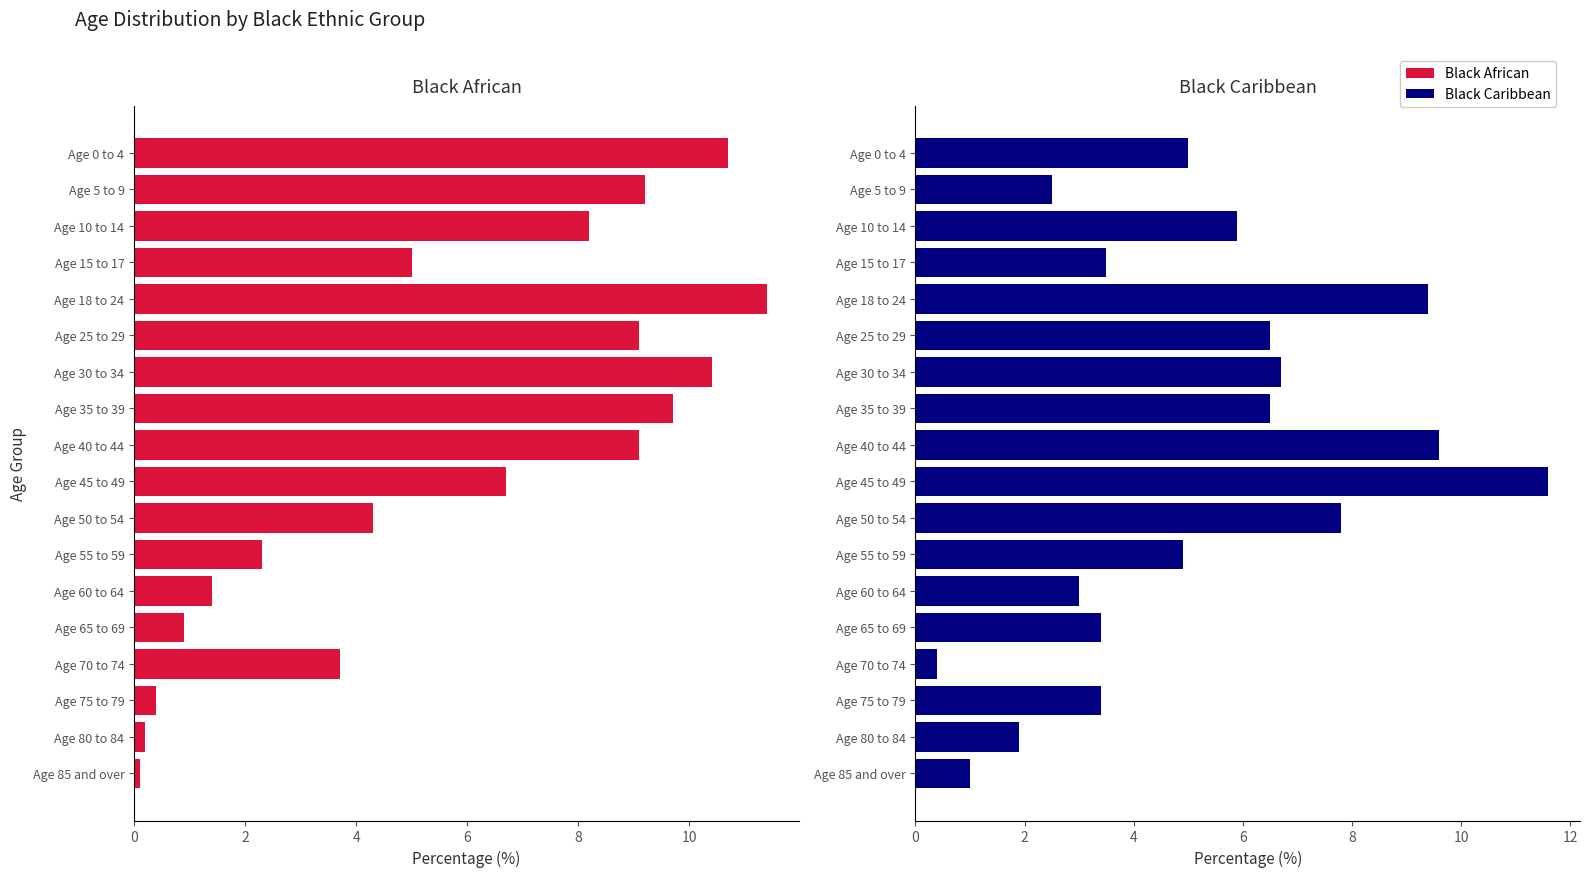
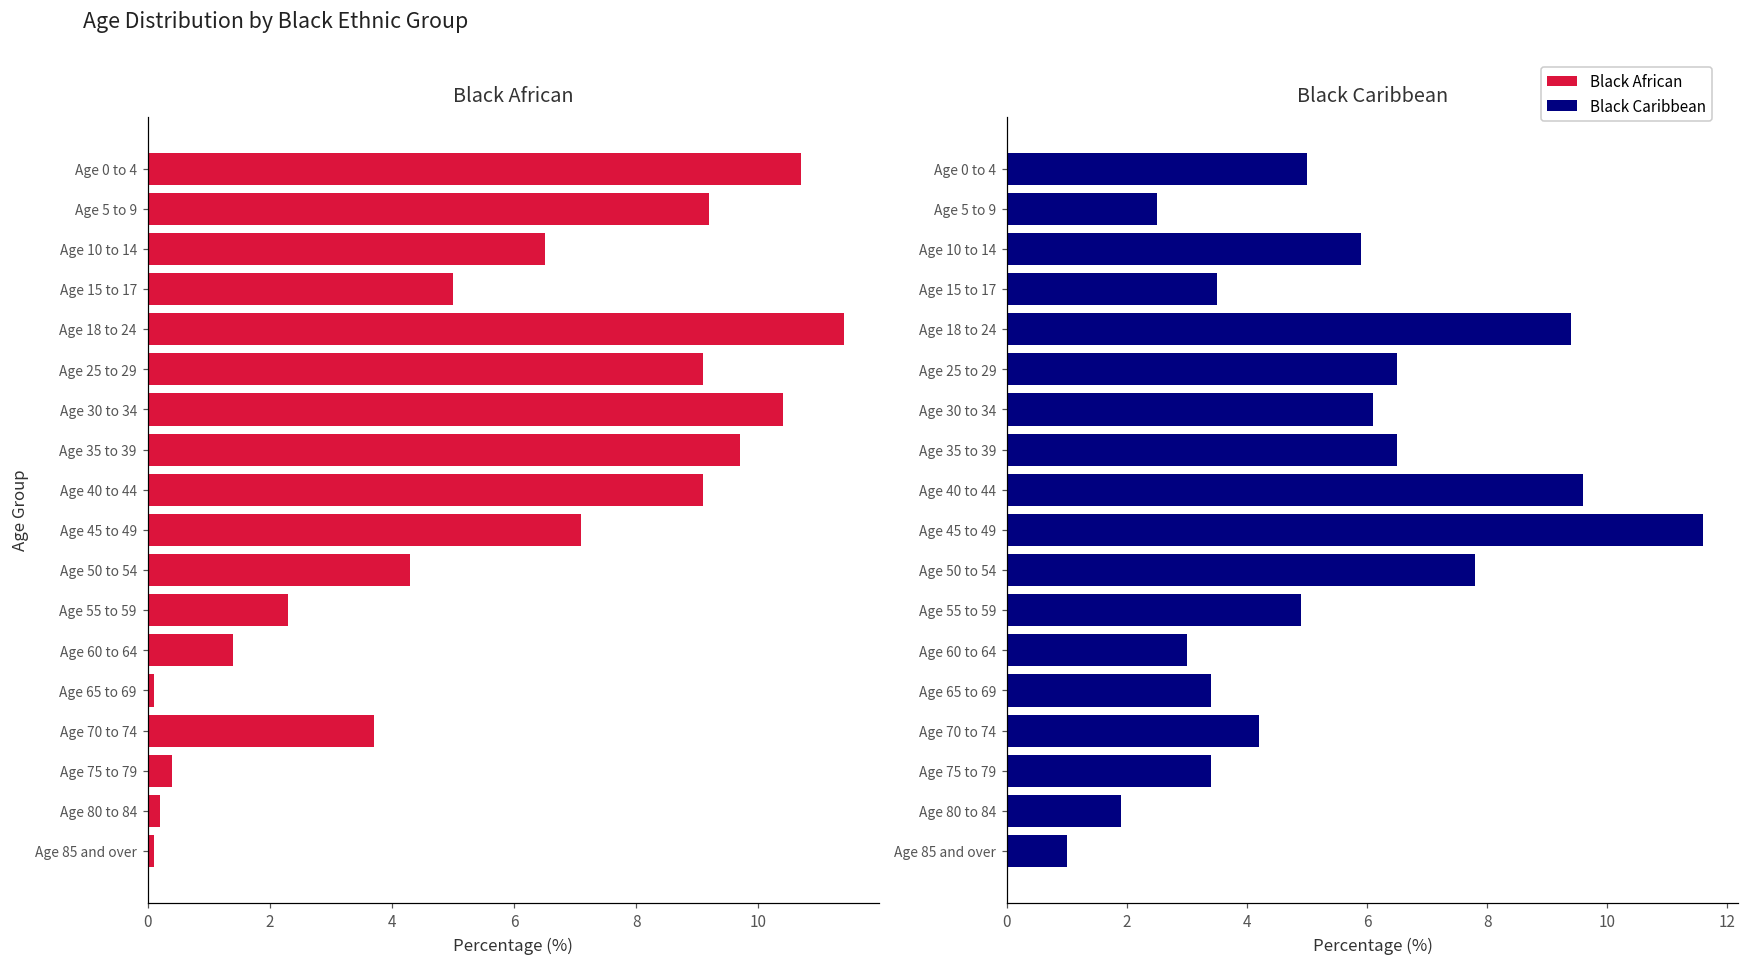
Black African, Age 10 to 14: 8.2 -> 6.5
Black African, Age 45 to 49: 6.7 -> 7.1
Black African, Age 65 to 69: 0.9 -> 0.1
Black Caribbean, Age 30 to 34: 6.7 -> 6.1
Black Caribbean, Age 70 to 74: 0.4 -> 4.2
